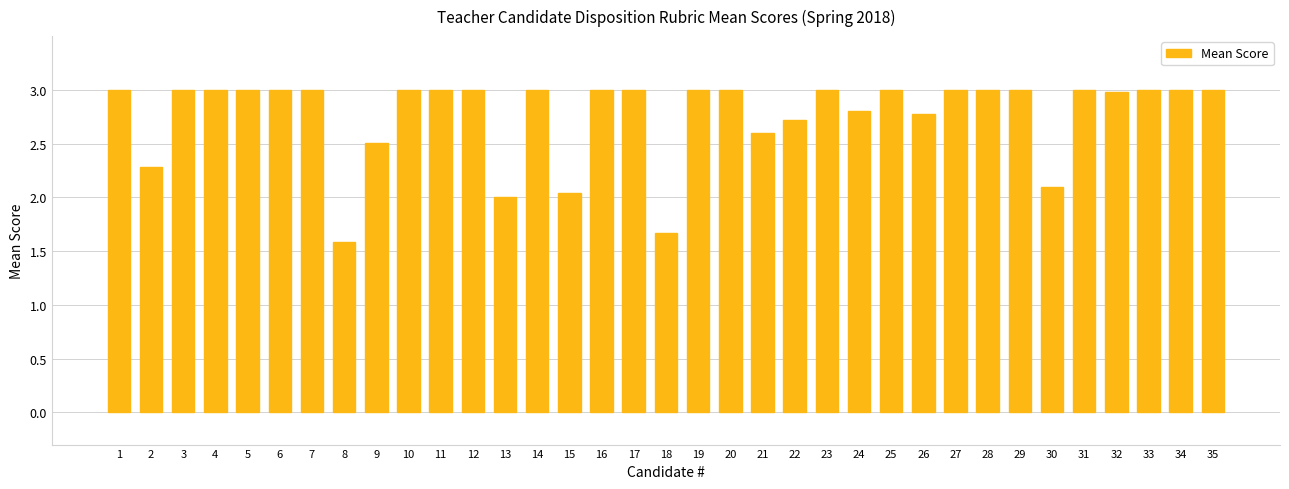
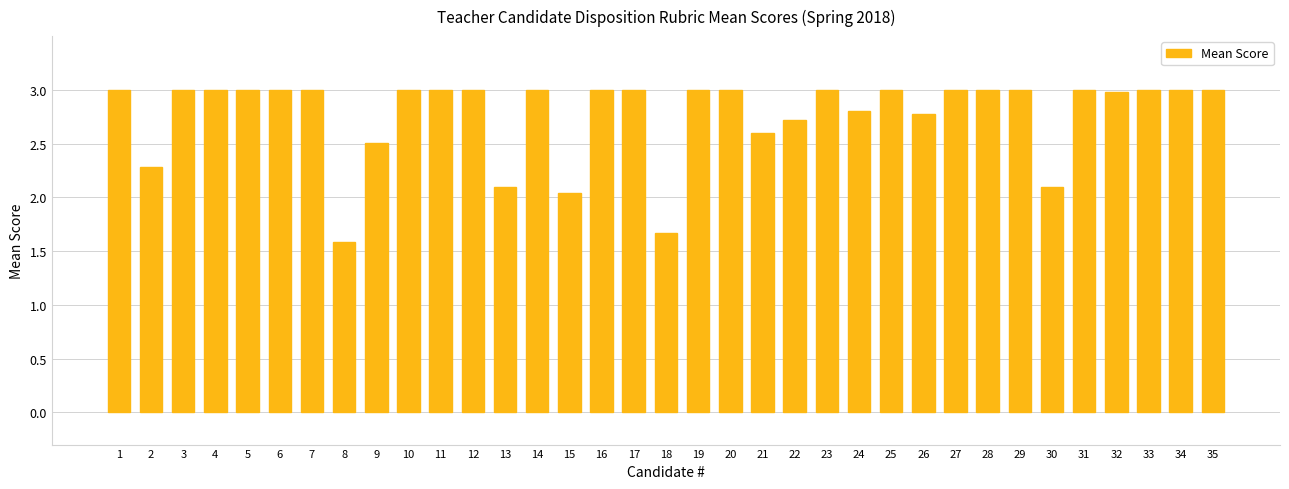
13: 2.0 -> 2.1
